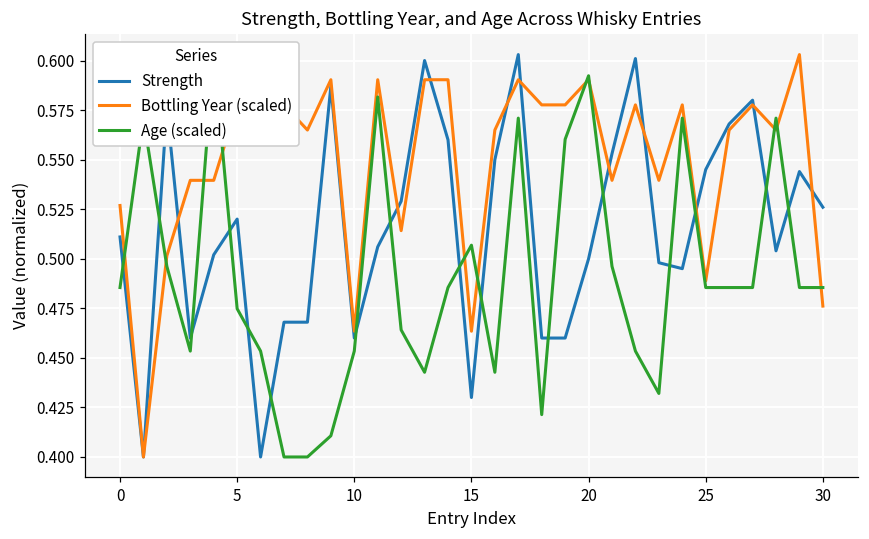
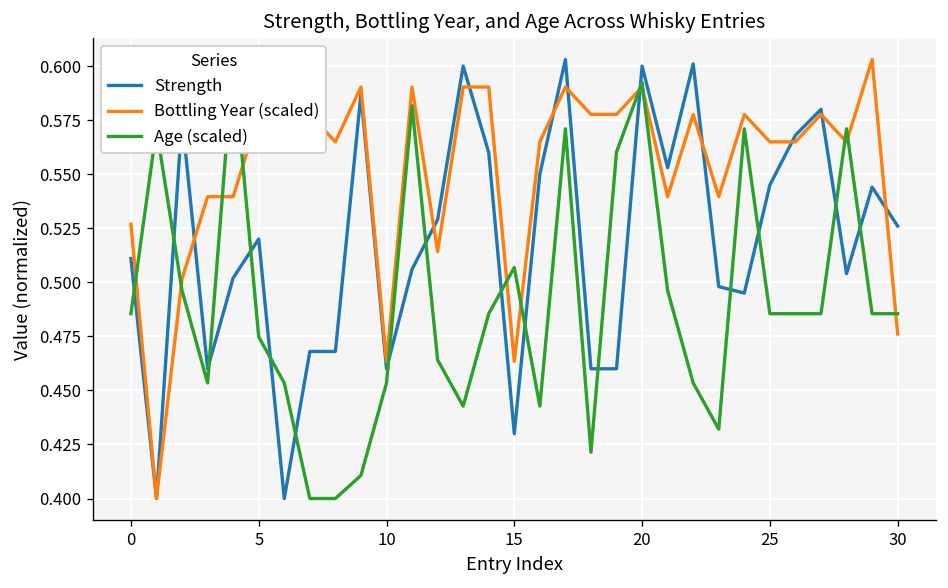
Strength, 20: 0.5 -> 0.6
Bottling Year (scaled), 25: 0.489 -> 0.565
